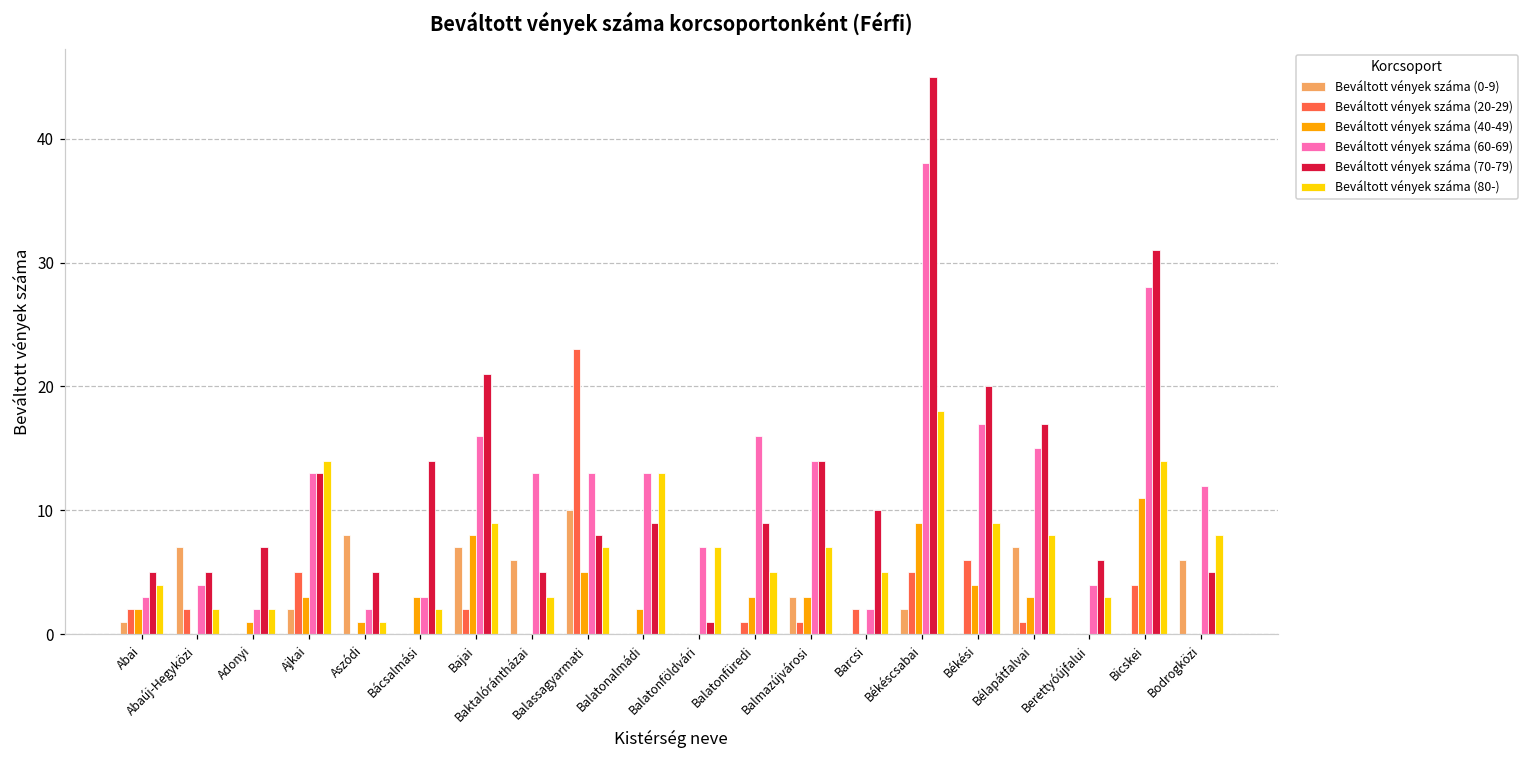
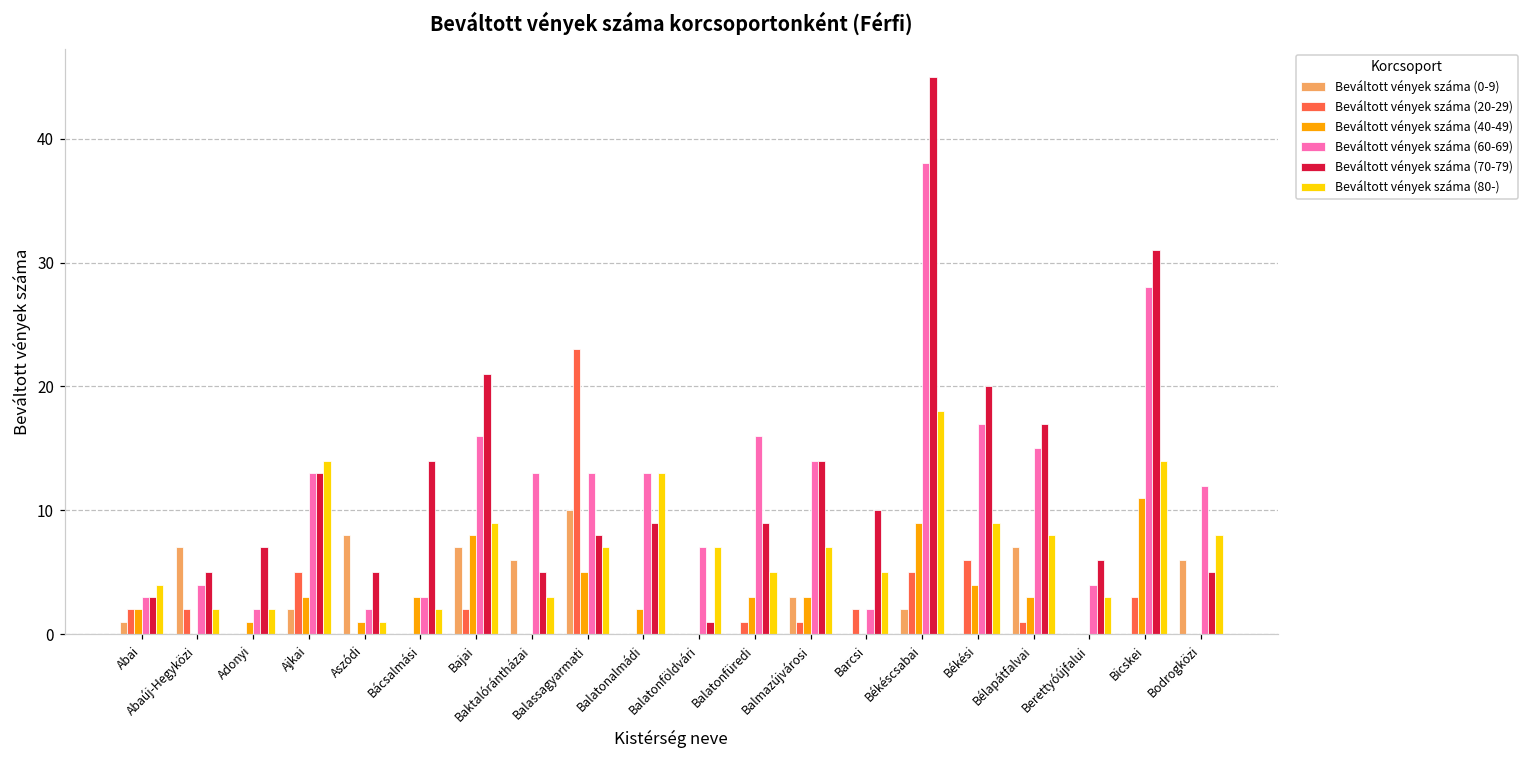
Beváltott vények száma (70-79), Abai: 5 -> 3
Beváltott vények száma (20-29), Bicskei: 4 -> 3
